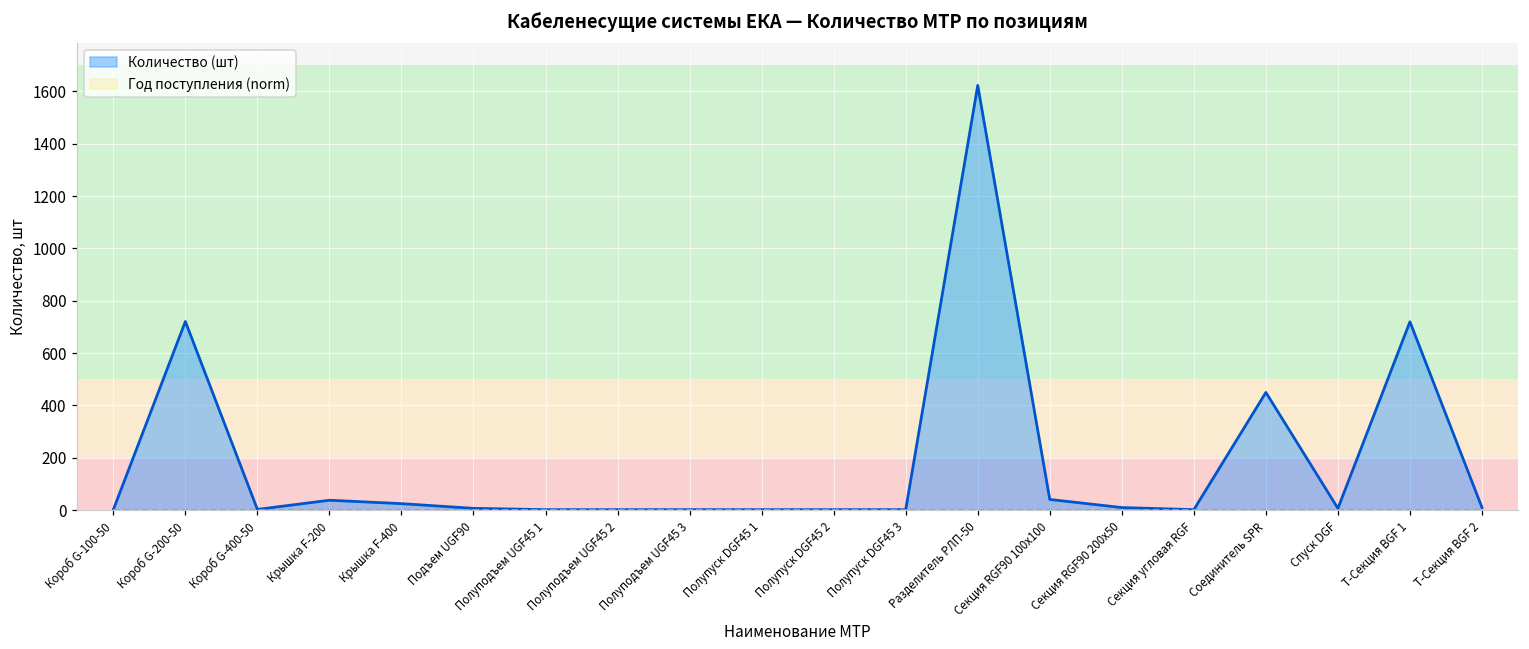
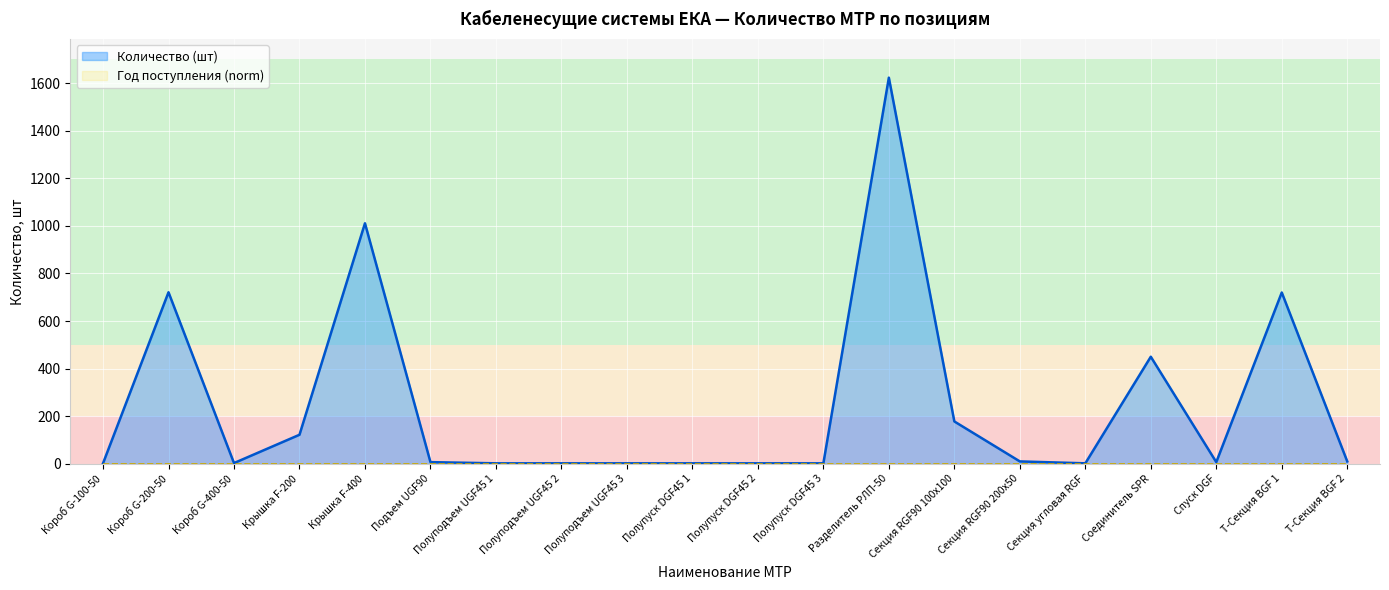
Количество (шт), Крышка F-200: 40 -> 120
Количество (шт), Крышка F-400: 30 -> 1010
Количество (шт), Секция RGF90 100х100: 40 -> 180
